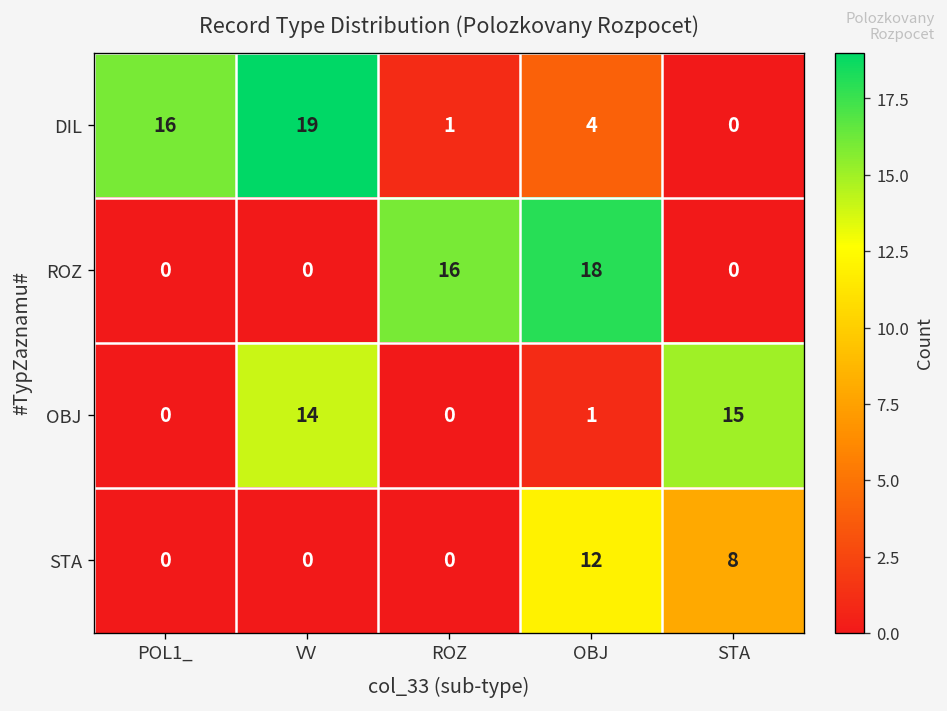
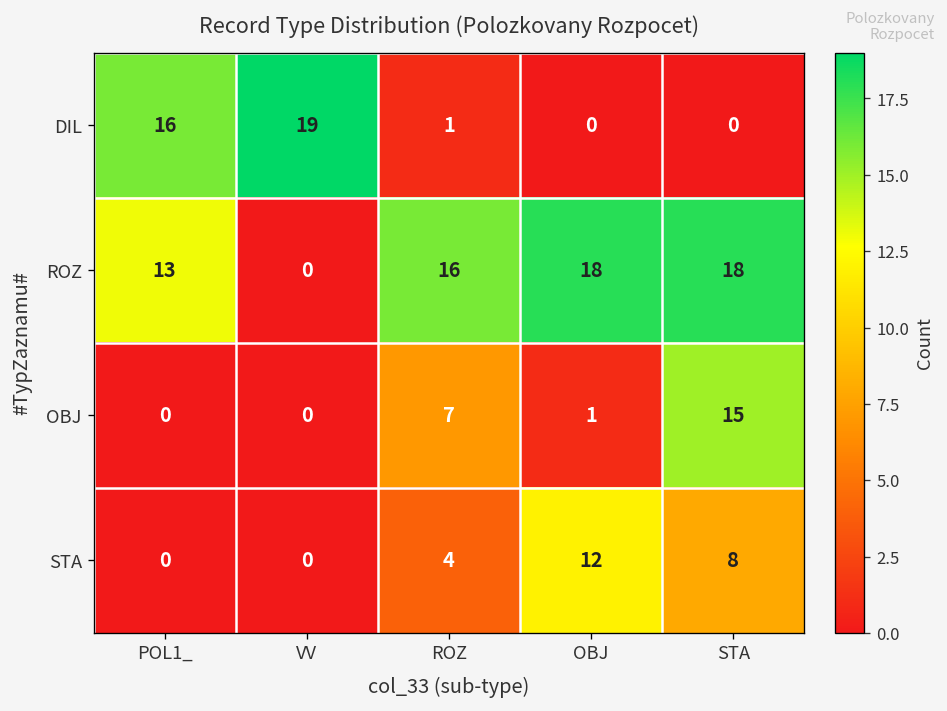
DIL, OBJ: 4 -> 0
ROZ, POL1_: 0 -> 13
ROZ, STA: 0 -> 18
OBJ, VV: 14 -> 0
OBJ, ROZ: 0 -> 7
STA, ROZ: 0 -> 4
